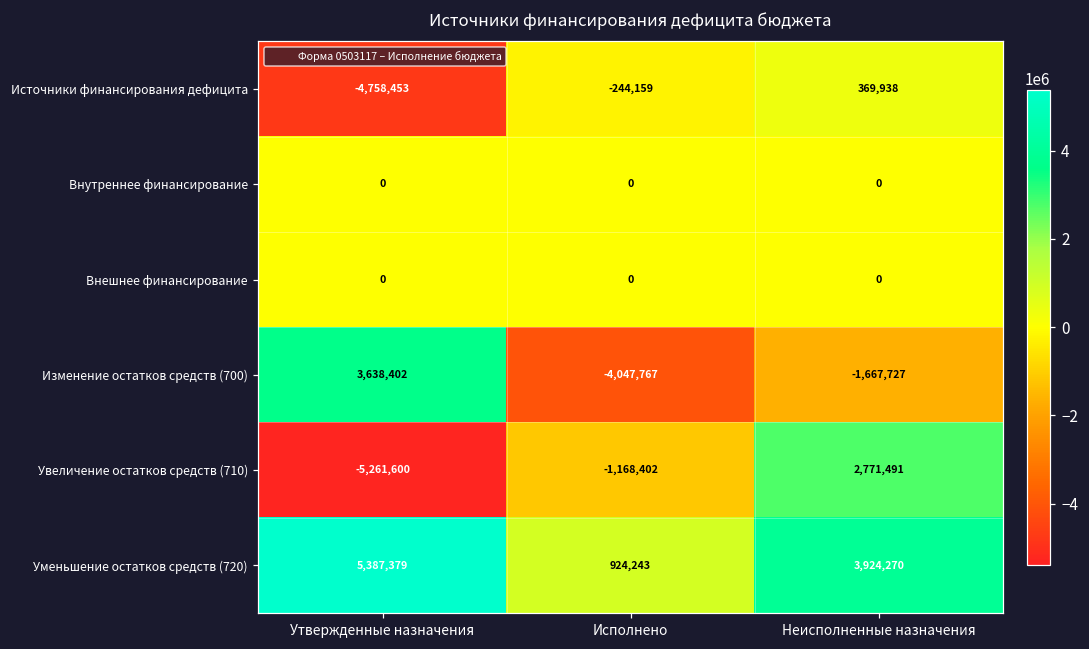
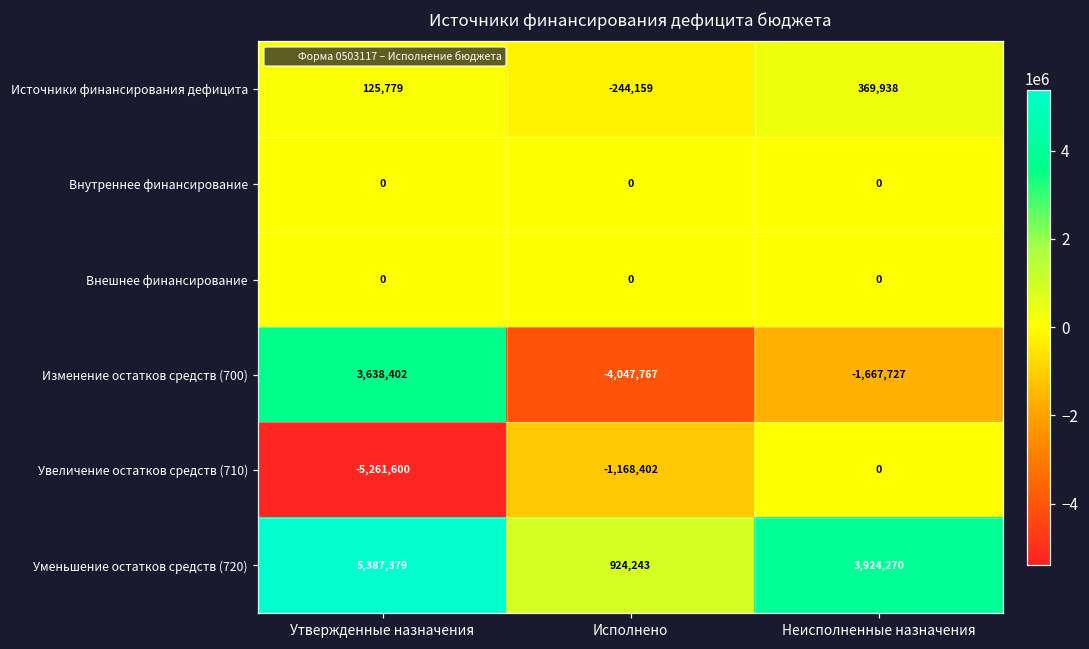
Источники финансирования дефицита, Утвержденные назначения: -4,758,453 -> 125,779
Увеличение остатков средств (710), Неисполненные назначения: 2,771,491 -> 0
